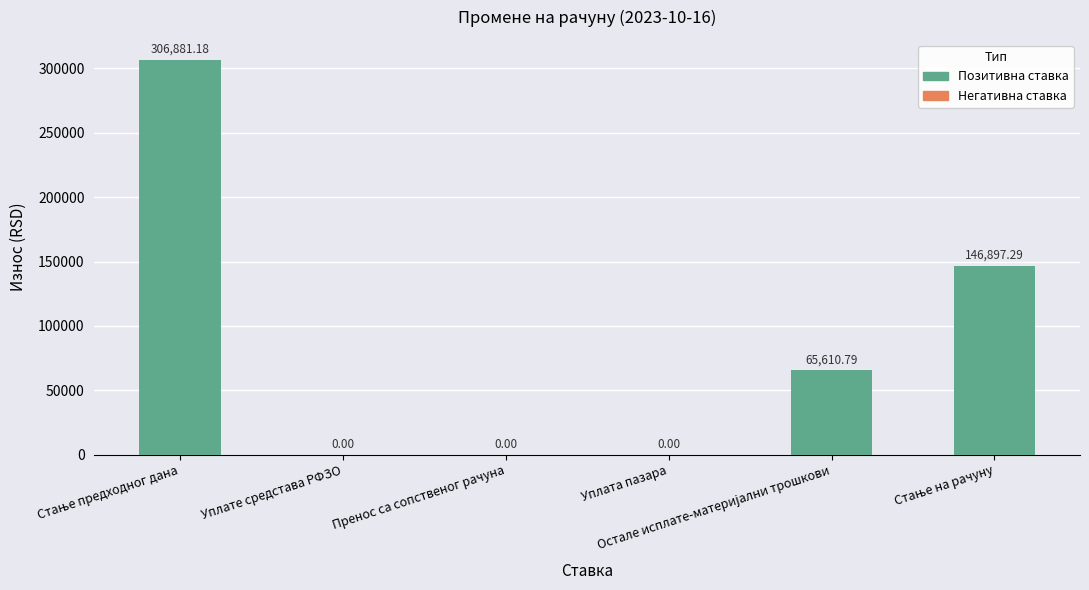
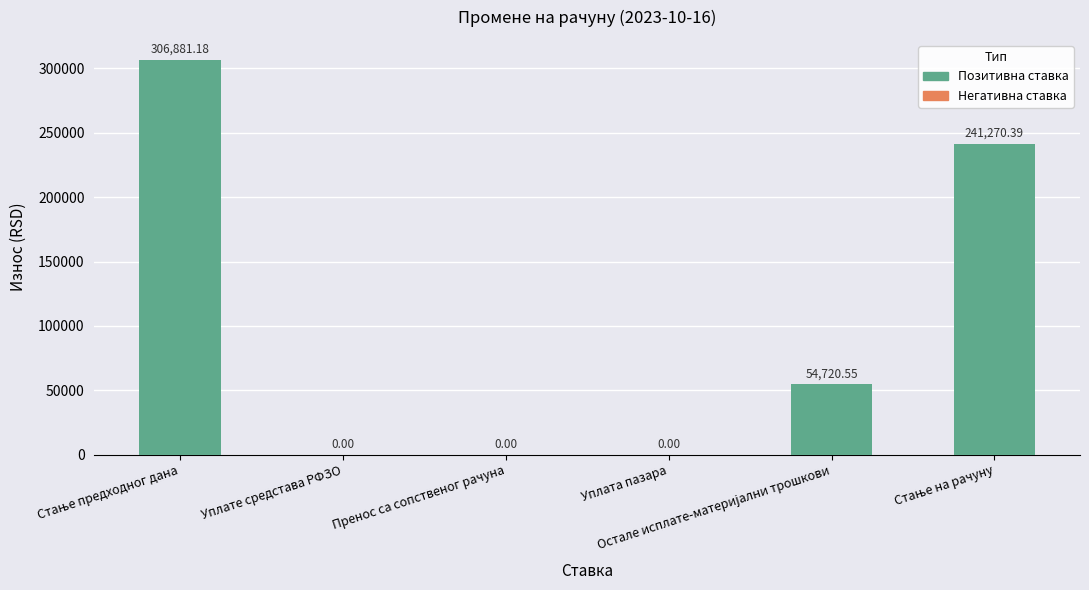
Остале исплате-материјални трошкови: 65,610.79 -> 54,720.55
Стање на рачуну: 146,897.29 -> 241,270.39
